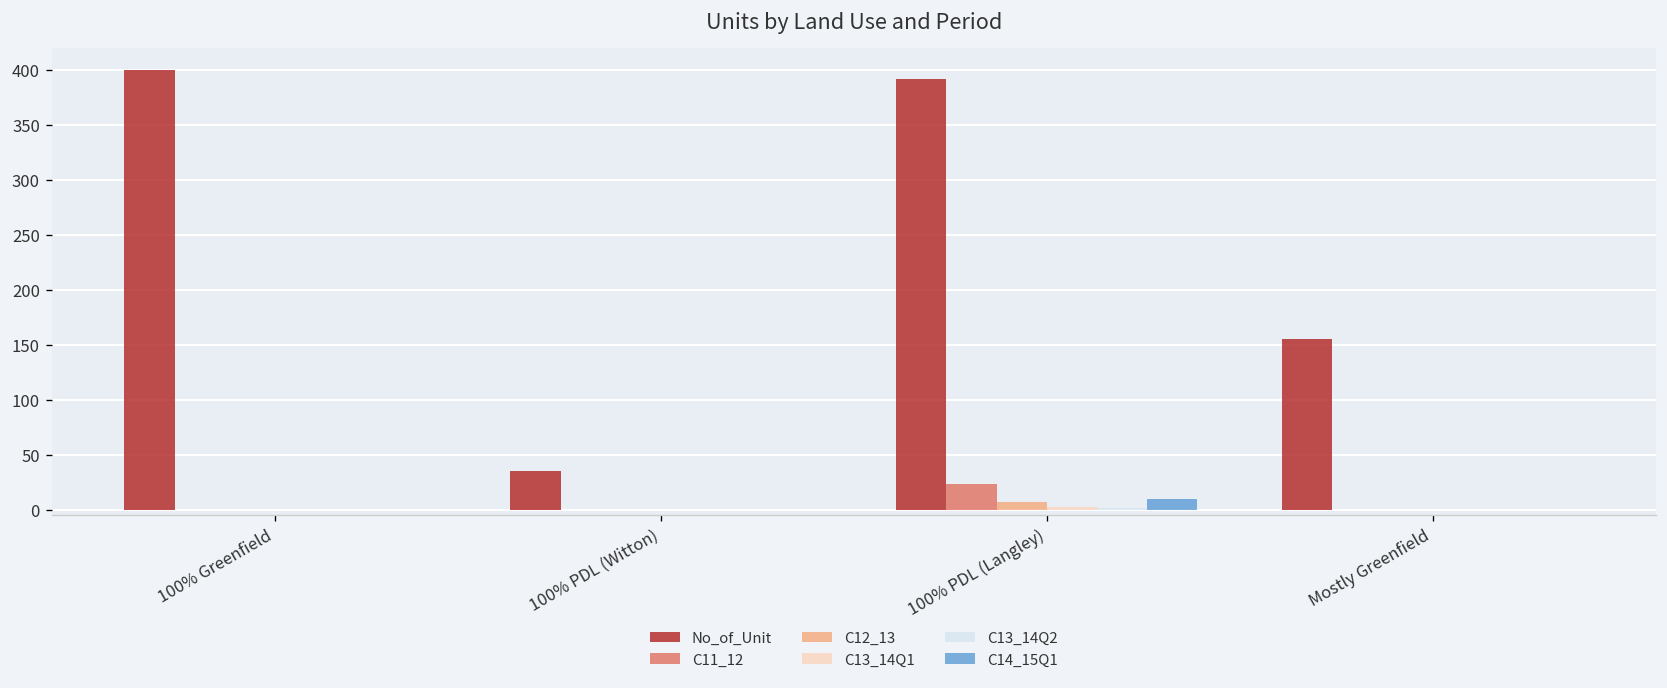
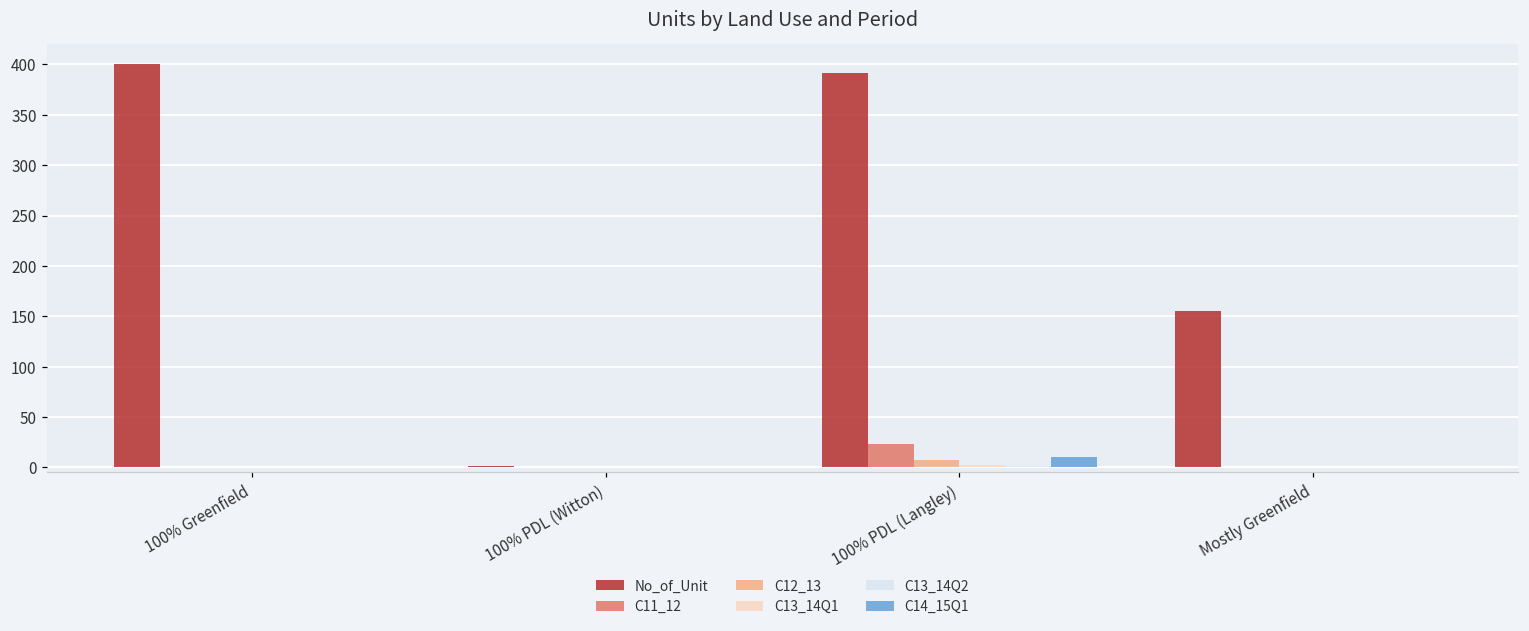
No_of_Unit, 100% PDL (Witton): 40 -> 0
